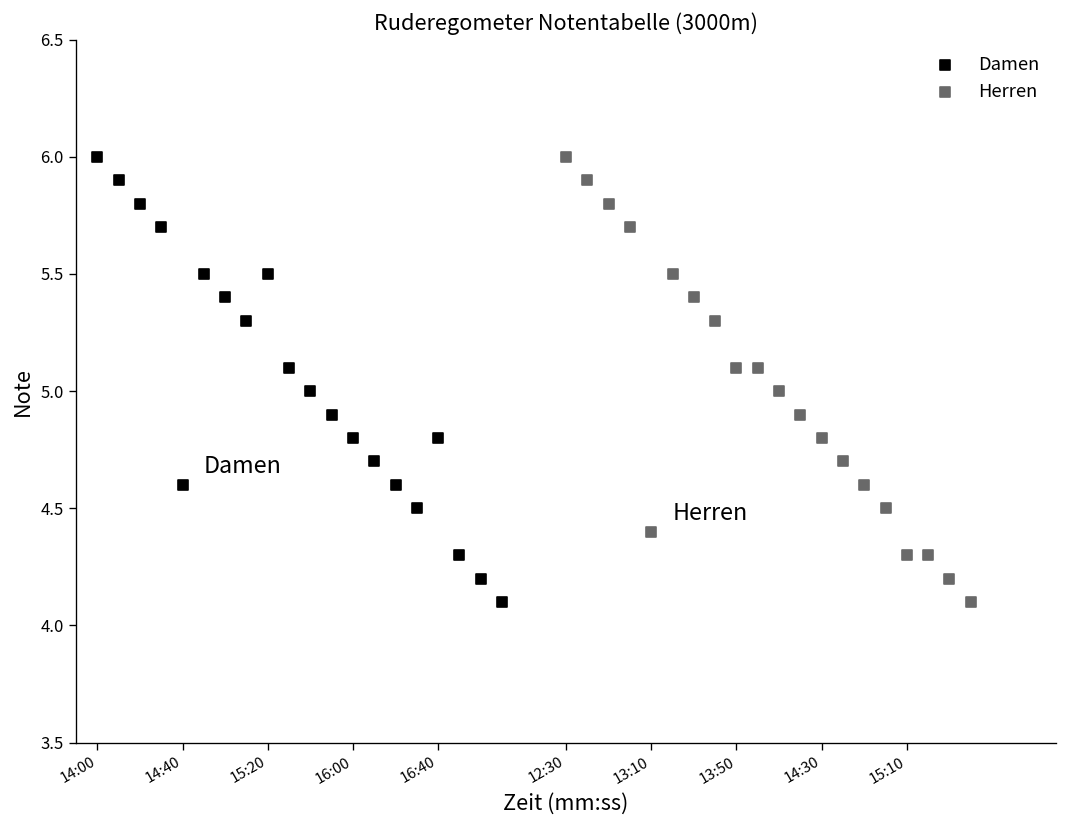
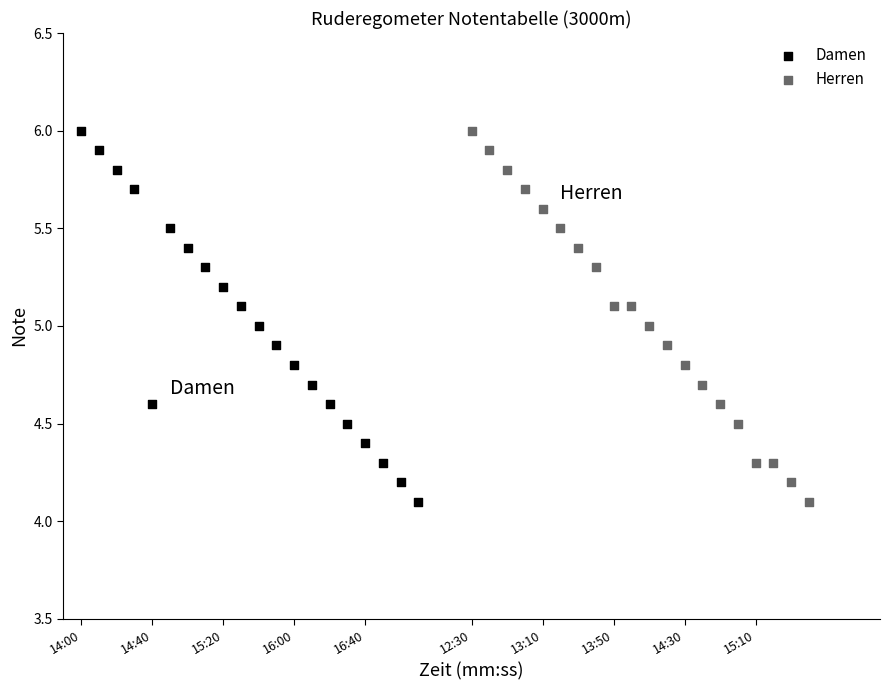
Damen, 15:20: 5.5 -> 5.2
Damen, 16:40: 4.8 -> 4.4
Herren, 13:10: 4.4 -> 5.6
